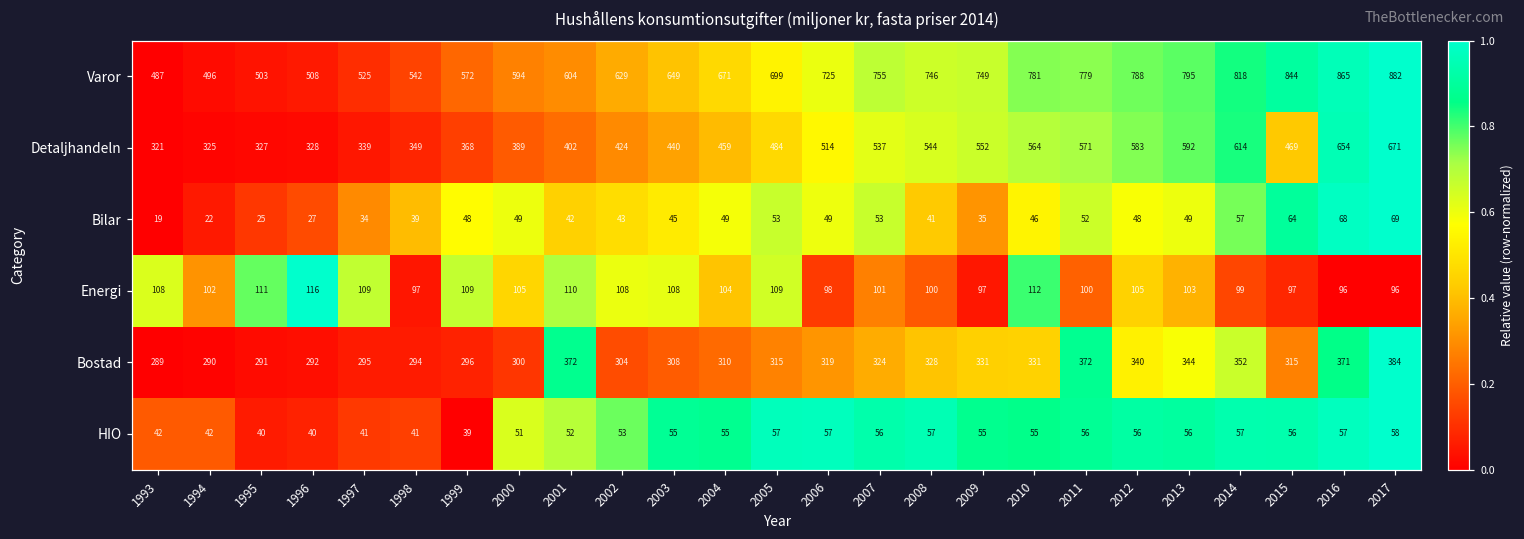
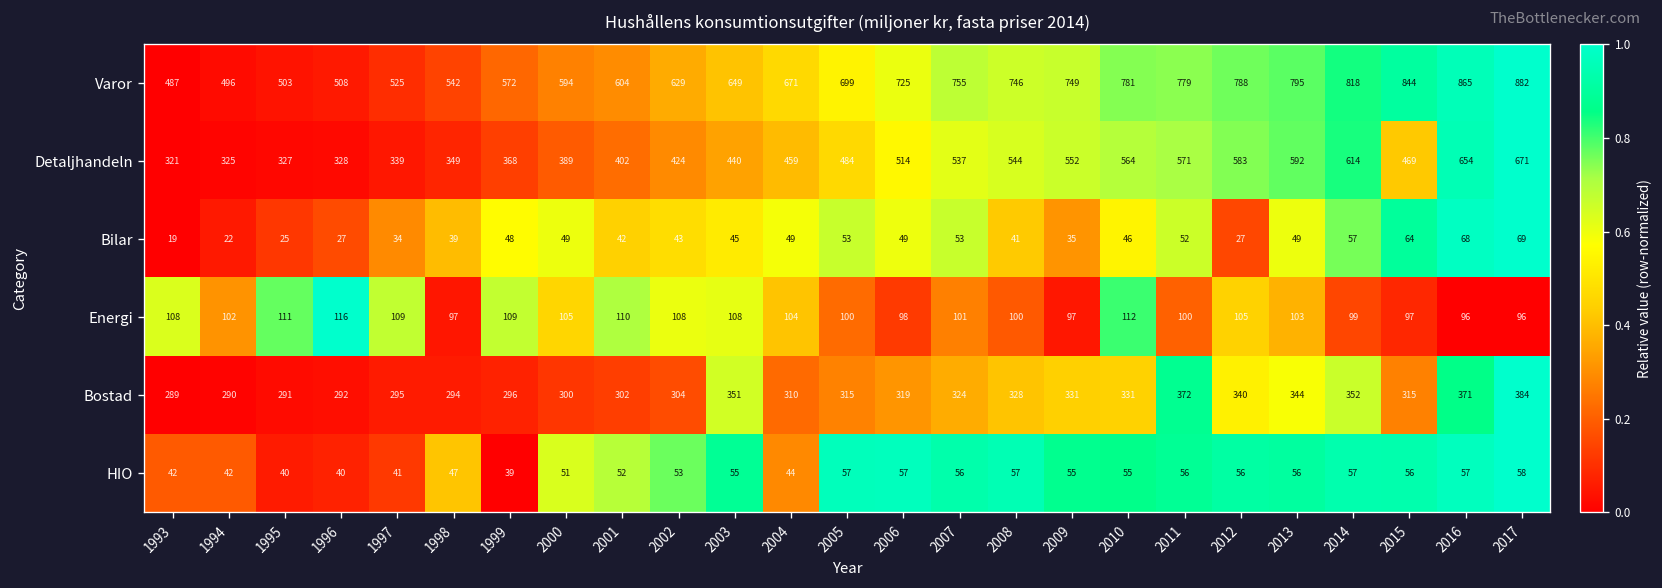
Bilar, 2012: 48 -> 27
Energi, 2005: 109 -> 100
Bostad, 2001: 372 -> 302
Bostad, 2003: 308 -> 351
HIO, 1998: 41 -> 47
HIO, 2004: 55 -> 44
